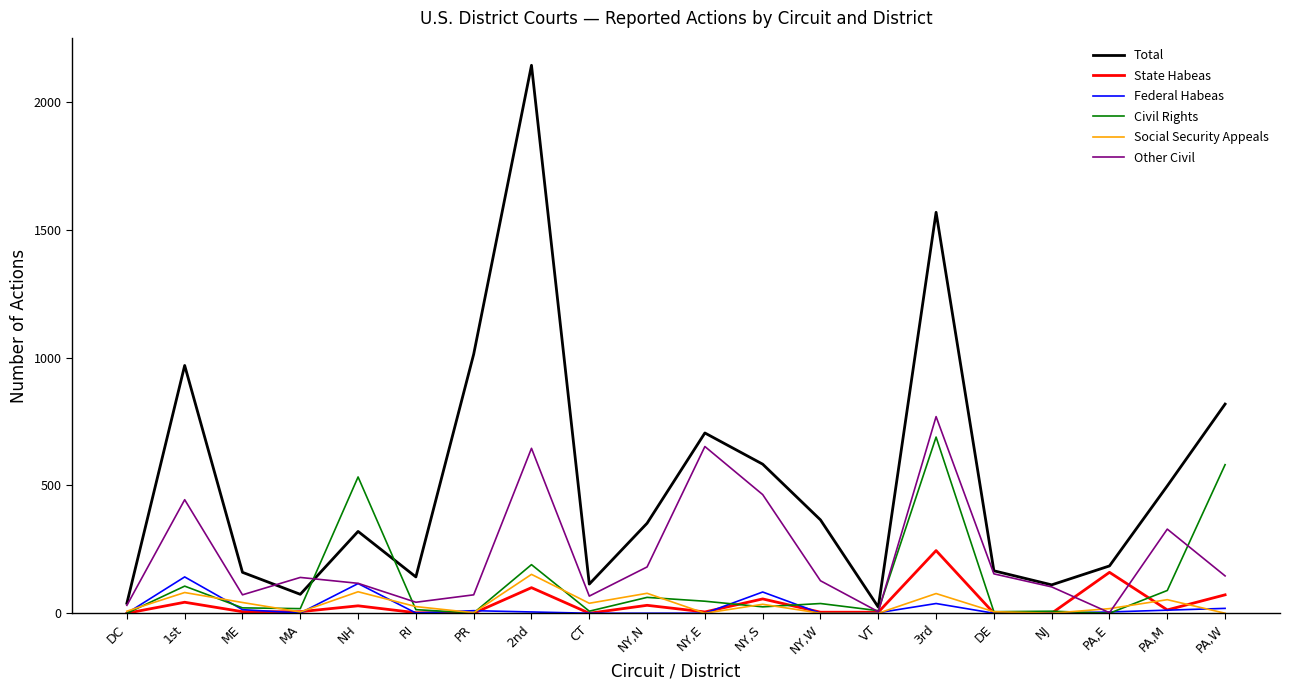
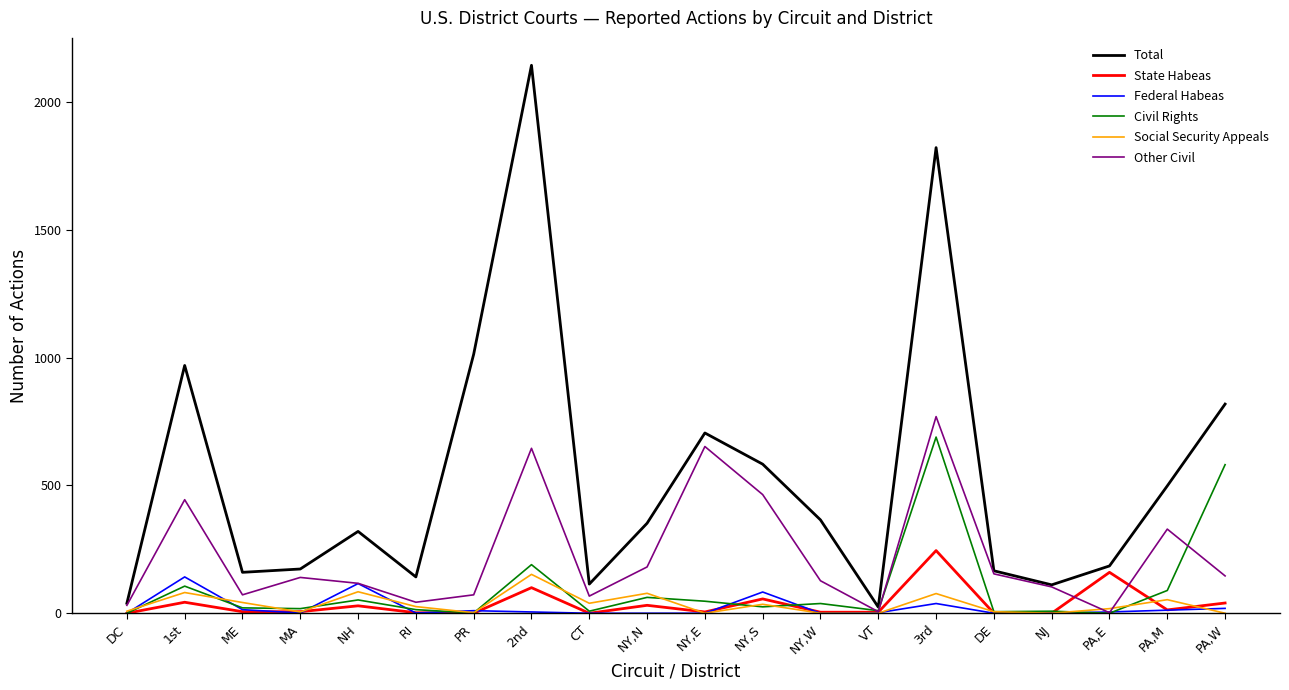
Total, MA: 70 -> 170
Civil Rights, NH: 530 -> 50
Total, 3rd: 1570 -> 1820
State Habeas, PA,W: 70 -> 40
